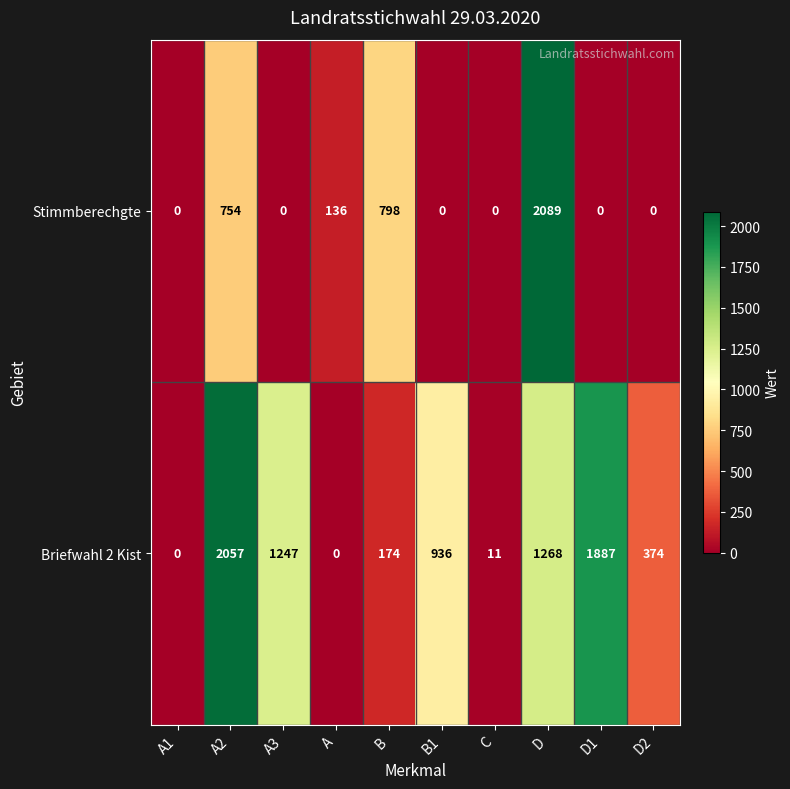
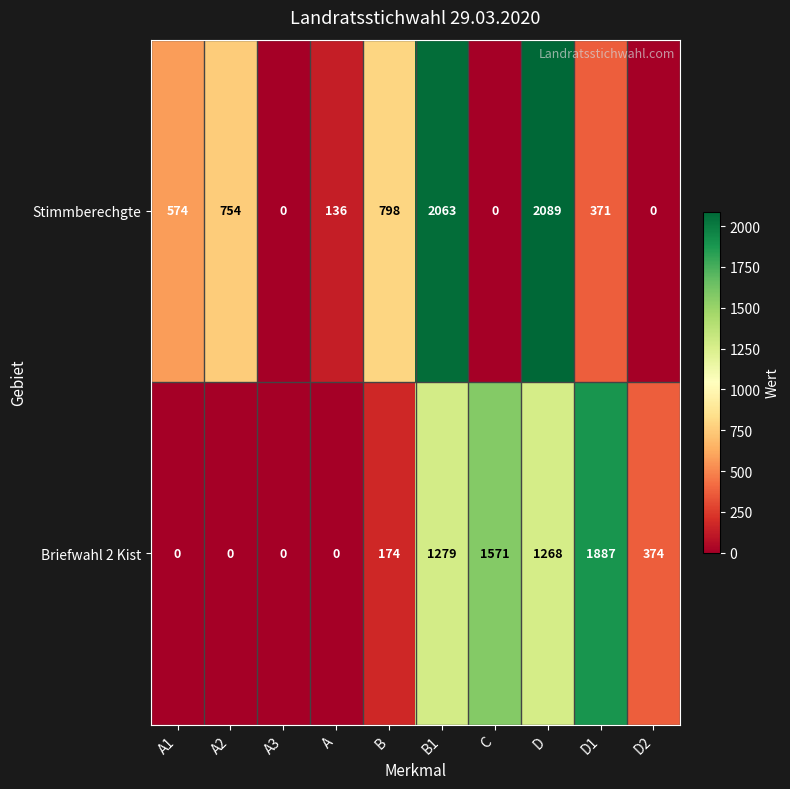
Stimmberechgte, A1: 0 -> 574
Stimmberechgte, B1: 0 -> 2063
Stimmberechgte, D1: 0 -> 371
Briefwahl 2 Kist, A2: 2057 -> 0
Briefwahl 2 Kist, A3: 1247 -> 0
Briefwahl 2 Kist, B1: 936 -> 1279
Briefwahl 2 Kist, C: 11 -> 1571
